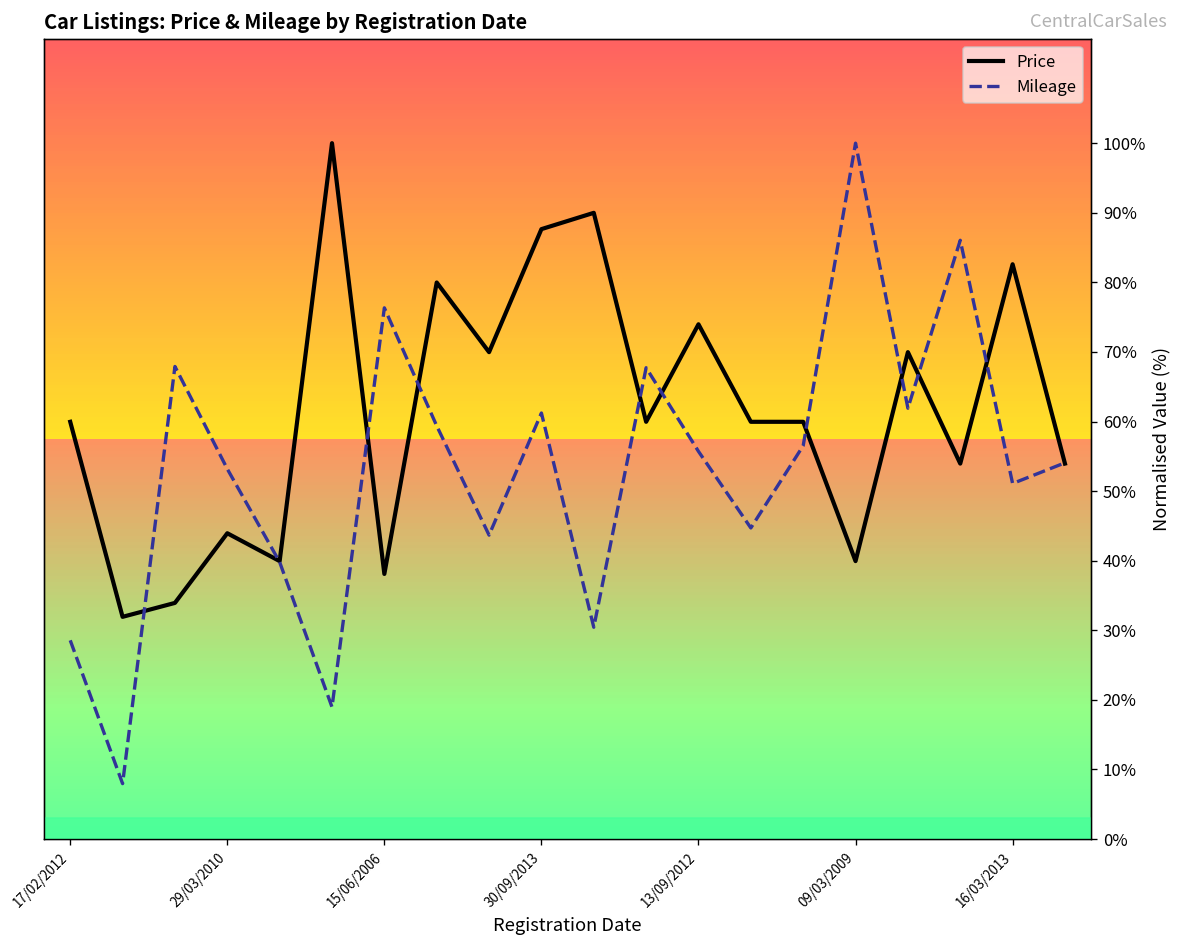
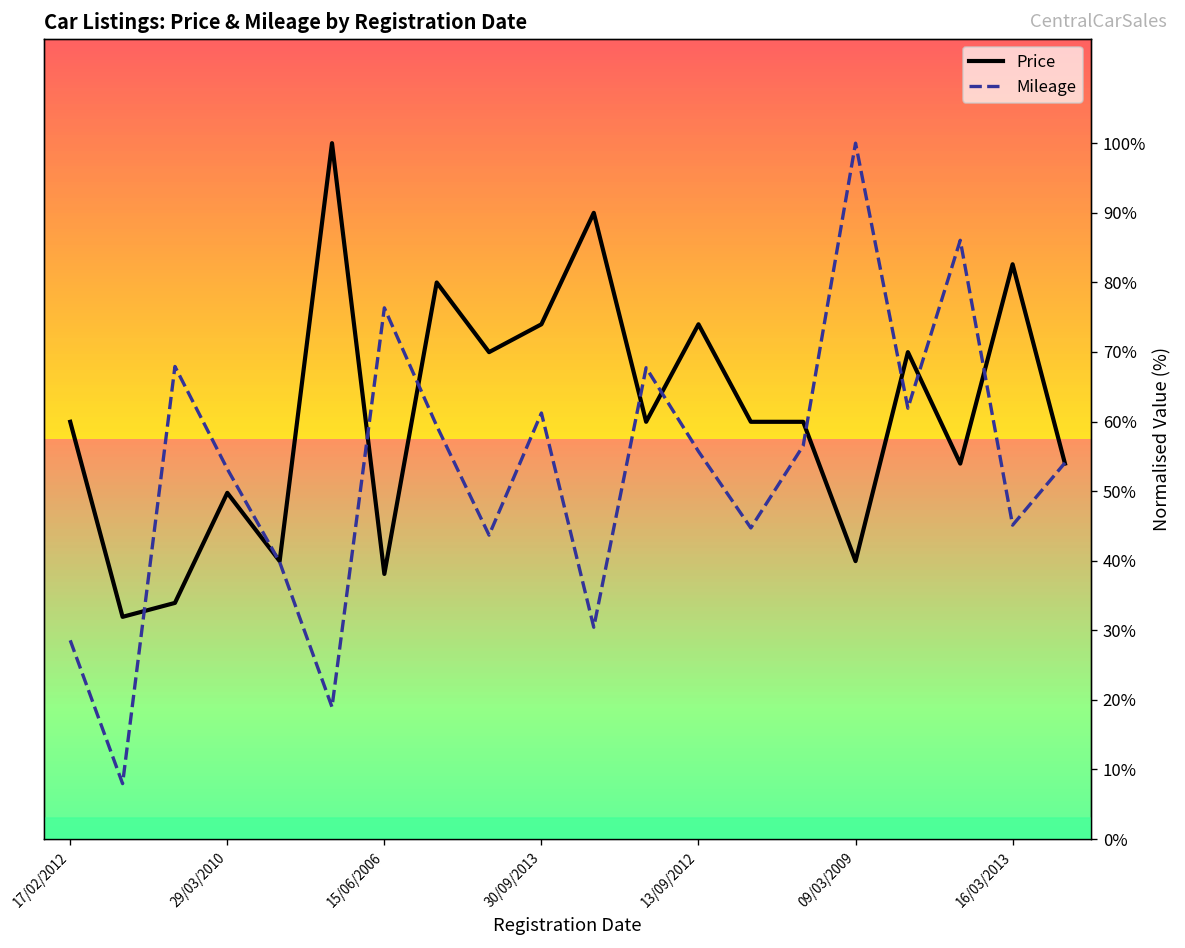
Price, 29/03/2010: 44% -> 50%
Price, 30/09/2013: 88% -> 74%
Mileage, 16/03/2013: 51% -> 45%
